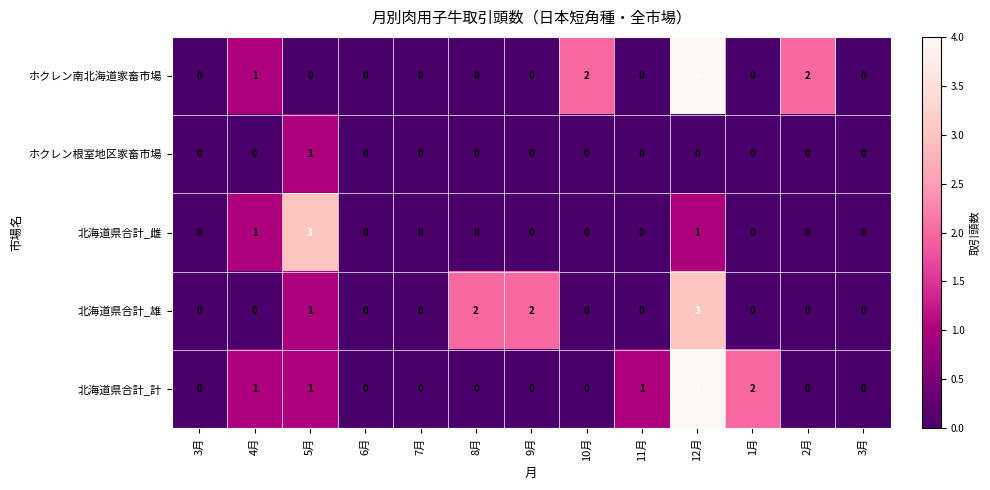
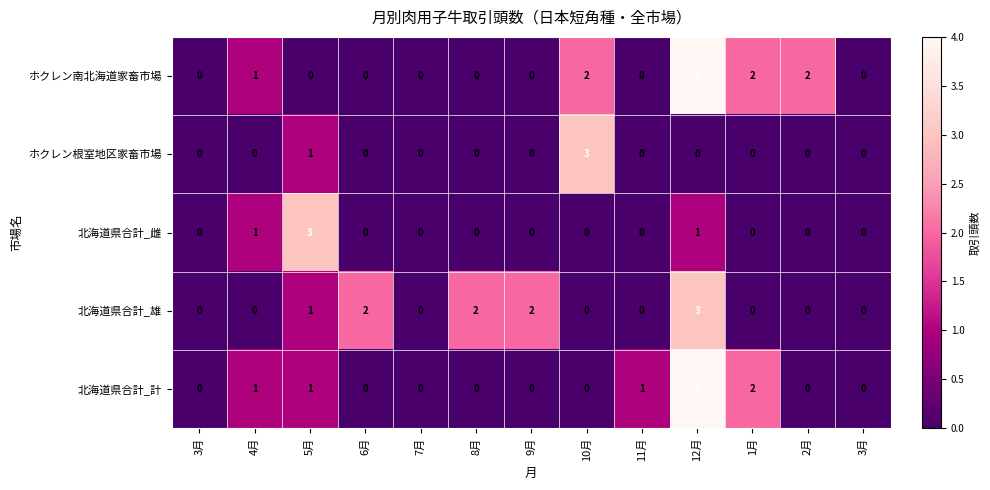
ホクレン南北海道家畜市場, 1月: 0 -> 2
ホクレン根室地区家畜市場, 10月: 0 -> 3
北海道県合計_雄, 6月: 0 -> 2
